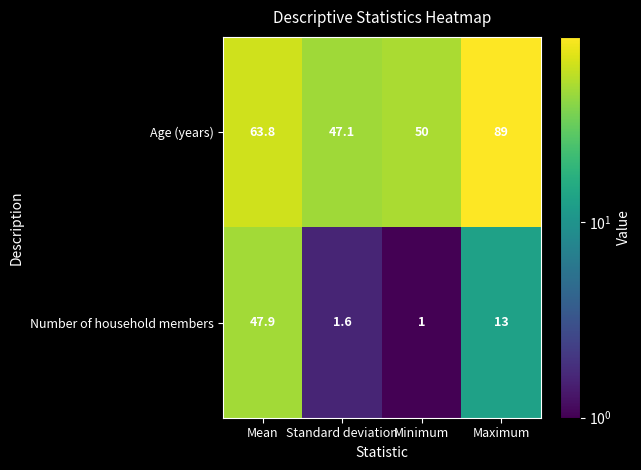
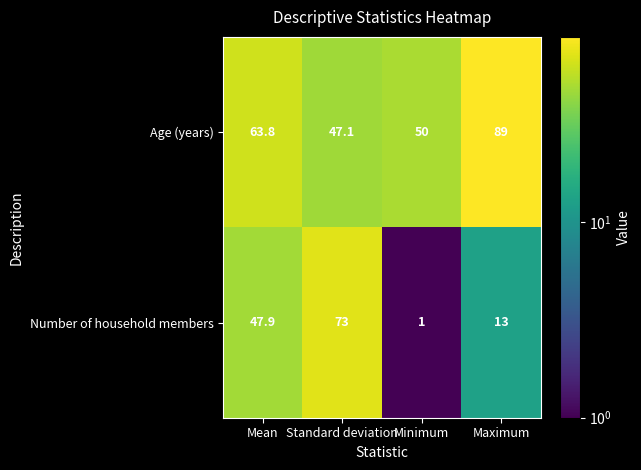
Number of household members, Standard deviation: 1.6 -> 73
